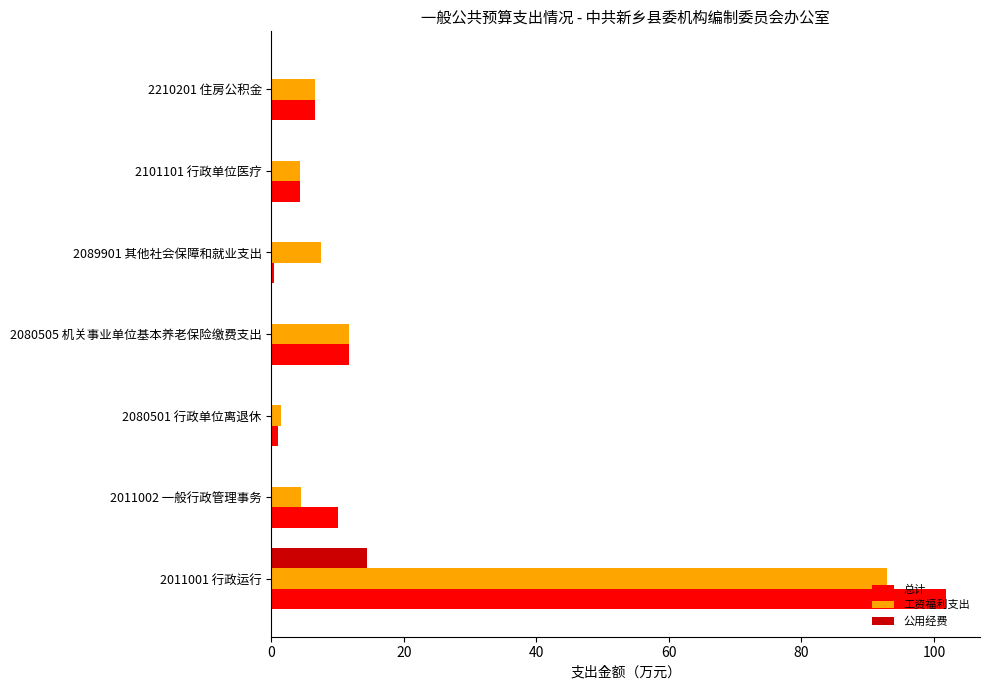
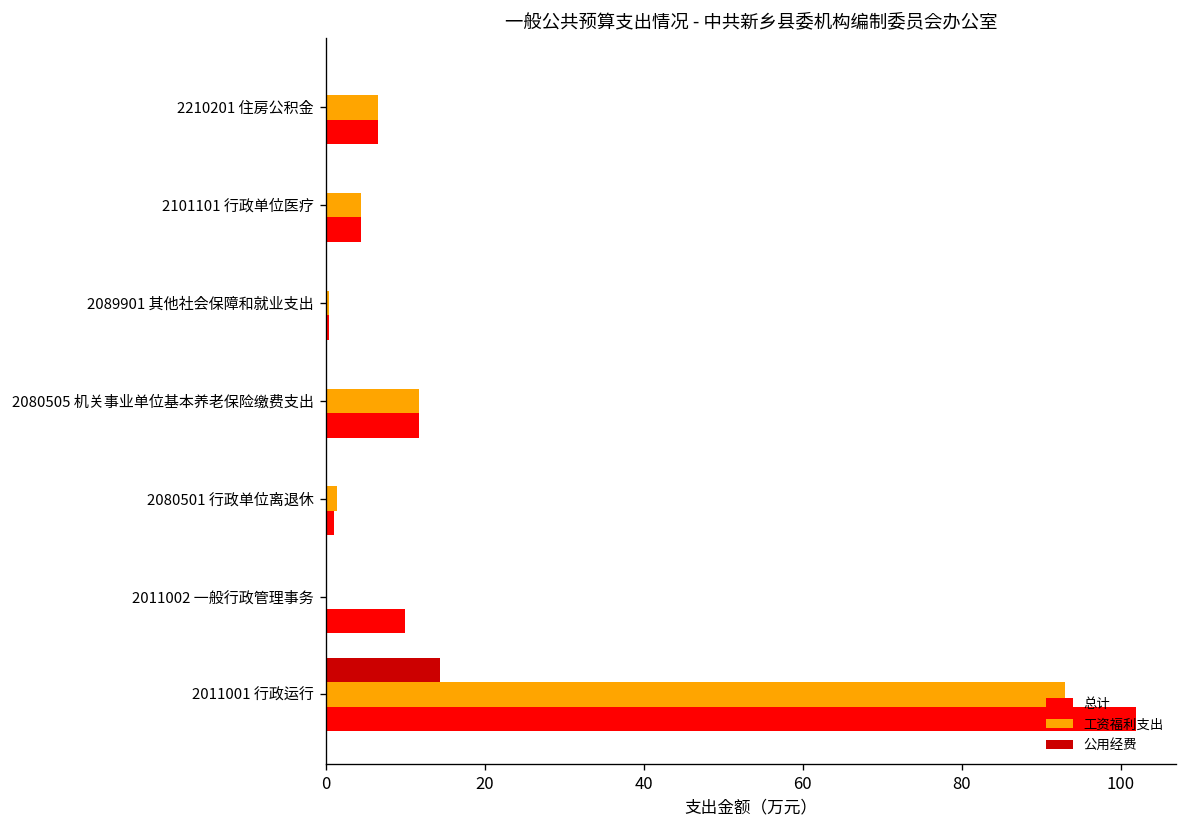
工资福利支出, 2089901 其他社会保障和就业支出: 8 -> 0
工资福利支出, 2011002 一般行政管理事务: 5 -> 0
